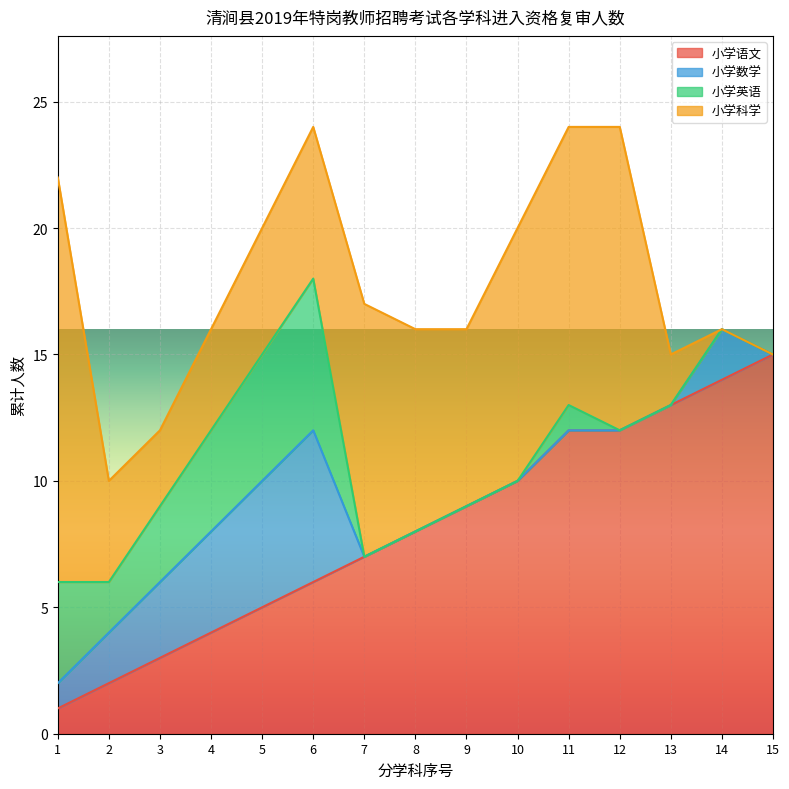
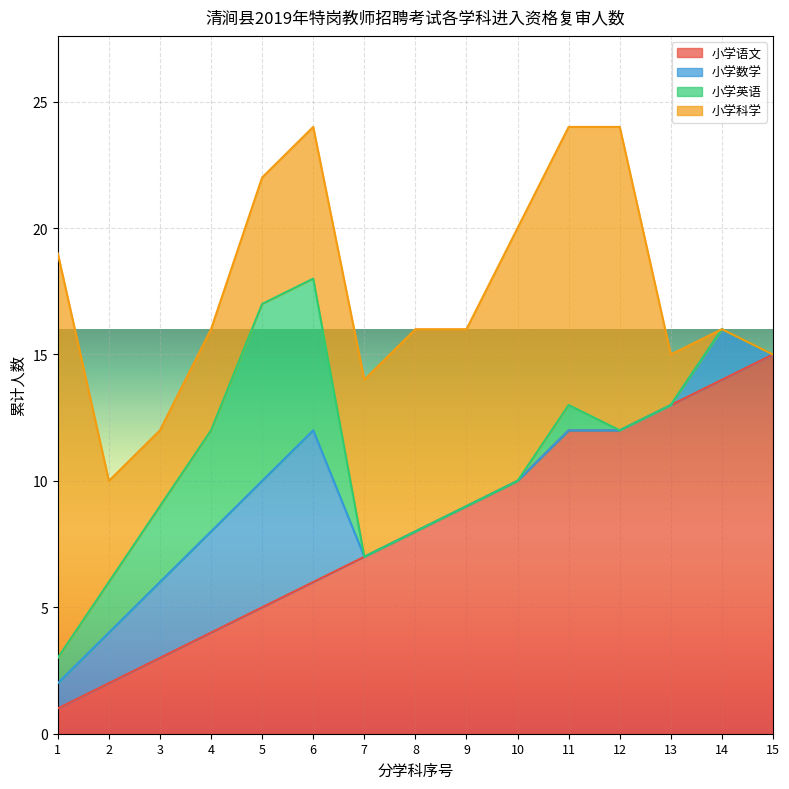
小学英语, 1: 4 -> 1
小学英语, 5: 5 -> 7
小学科学, 7: 10 -> 7
